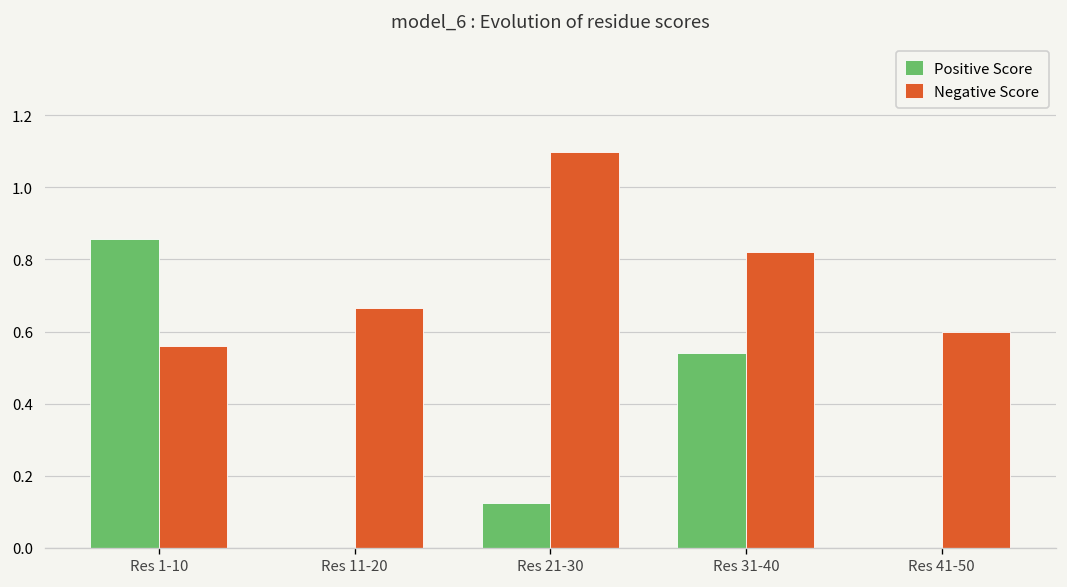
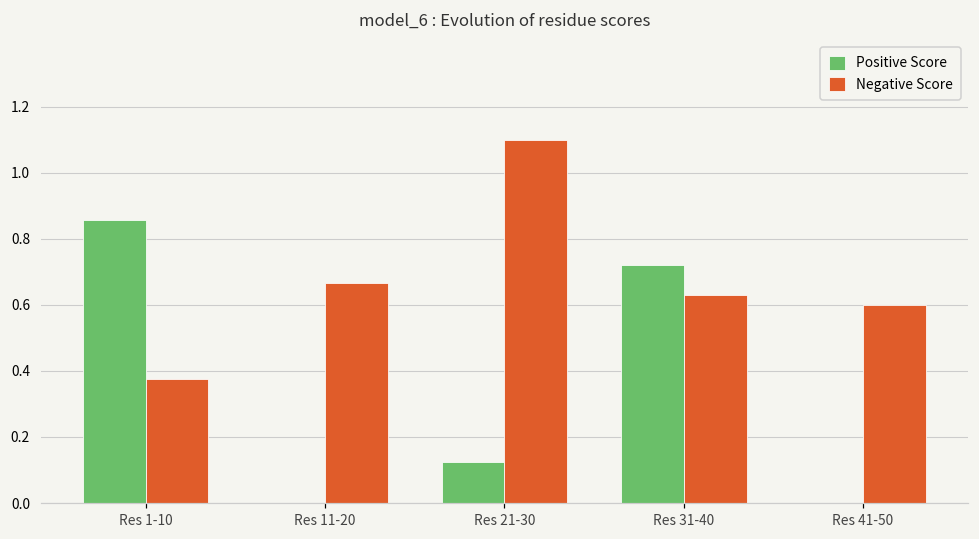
Negative Score, Res 1-10: 0.56 -> 0.37
Positive Score, Res 31-40: 0.54 -> 0.72
Negative Score, Res 31-40: 0.82 -> 0.63
